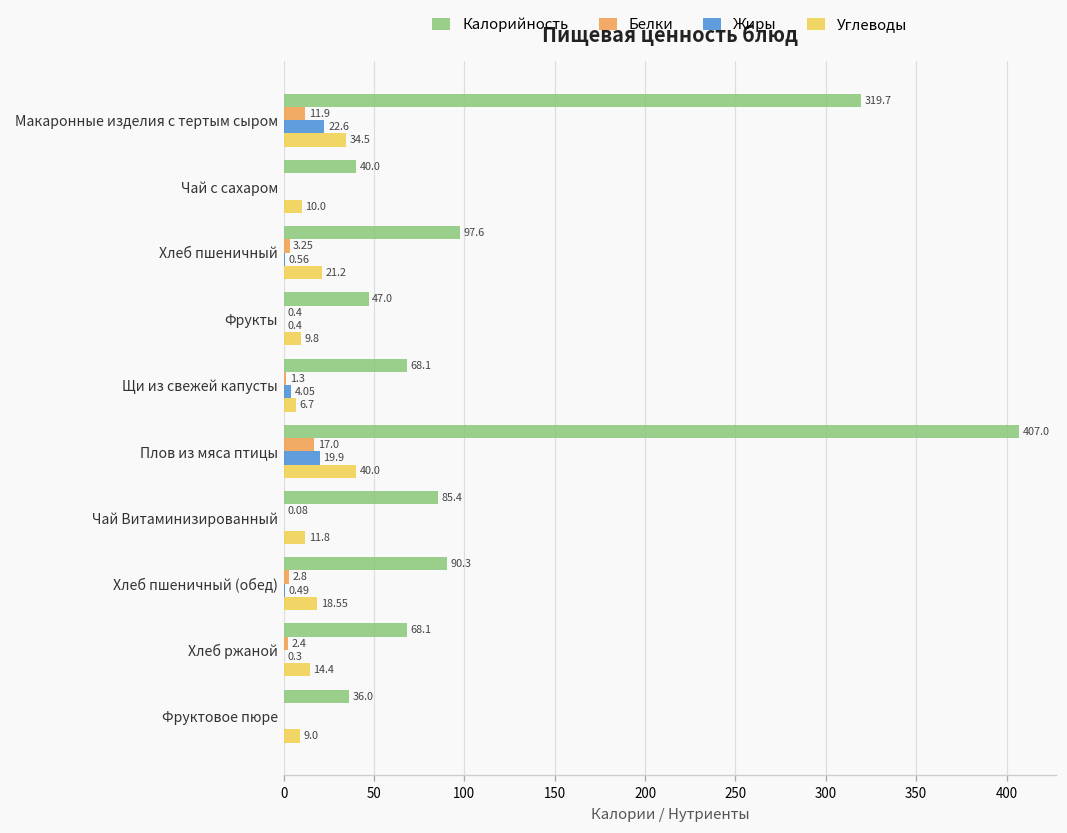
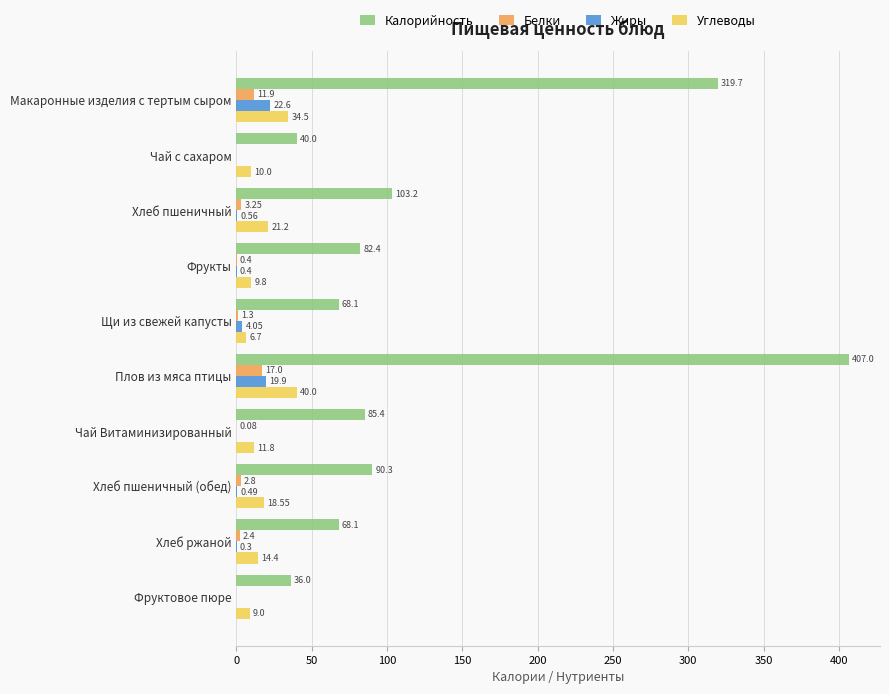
Калорийность, Хлеб пшеничный: 97.6 -> 103.2
Калорийность, Фрукты: 47.0 -> 82.4
